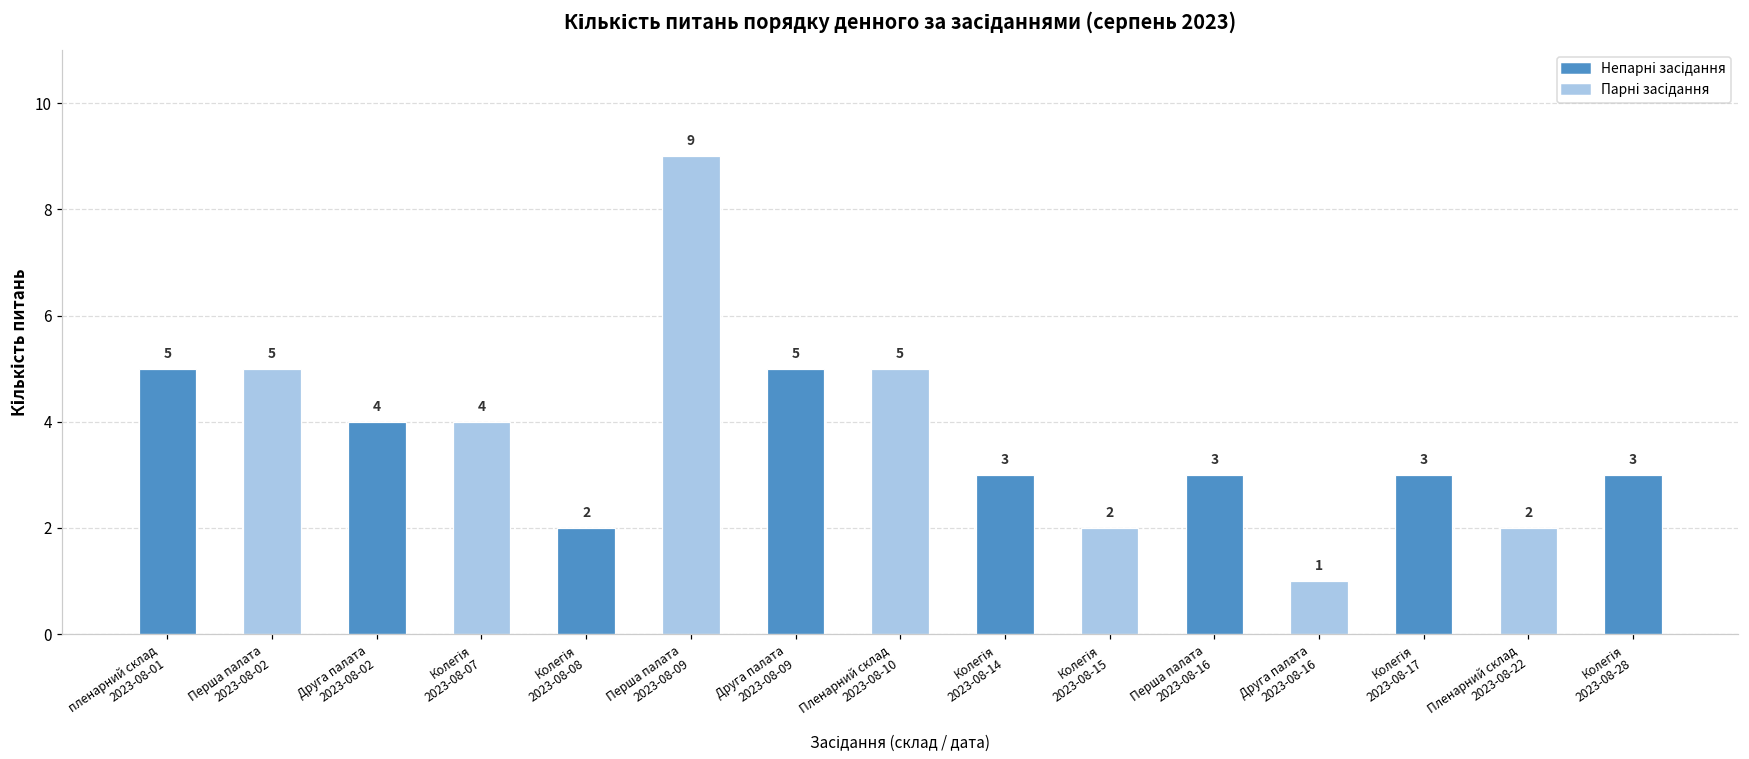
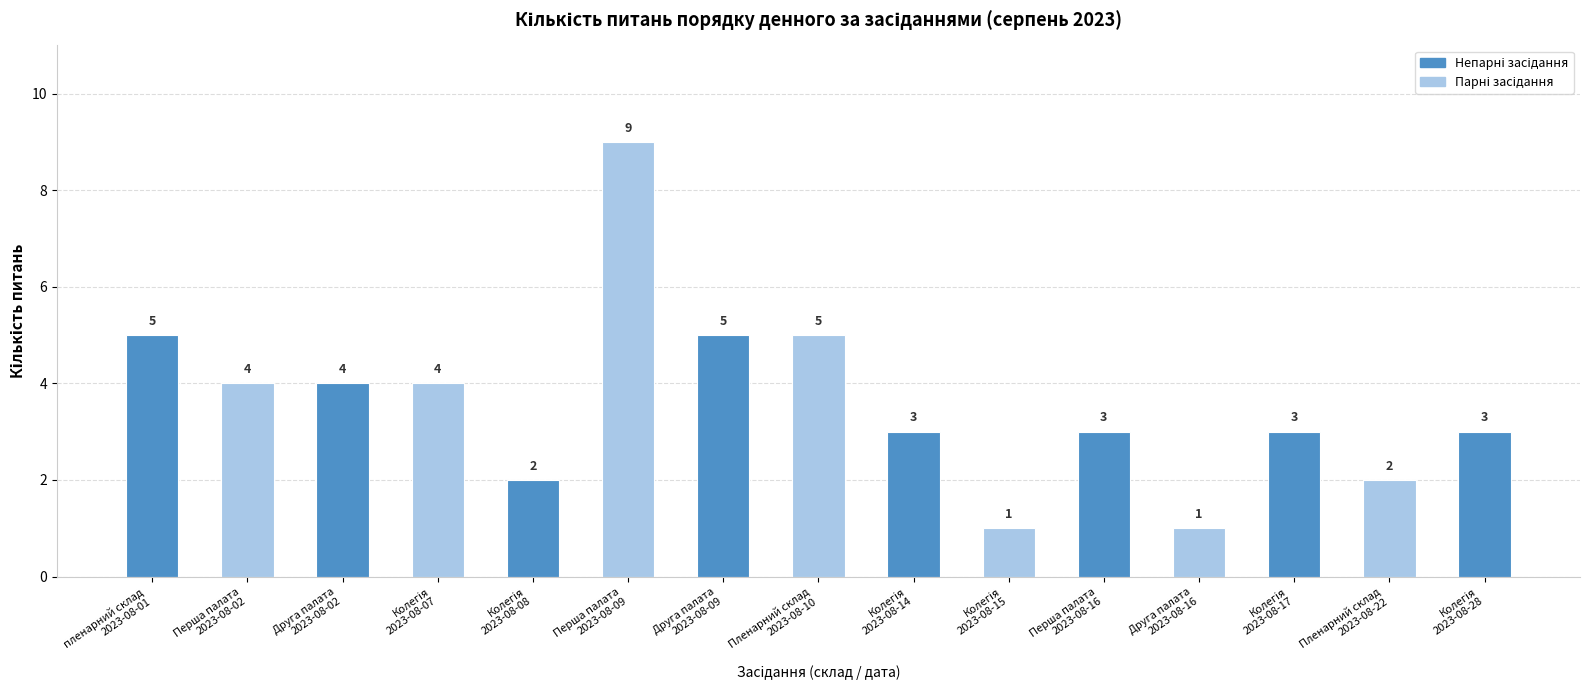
Перша палата 2023-08-02: 5 -> 4
Колегія 2023-08-15: 2 -> 1
